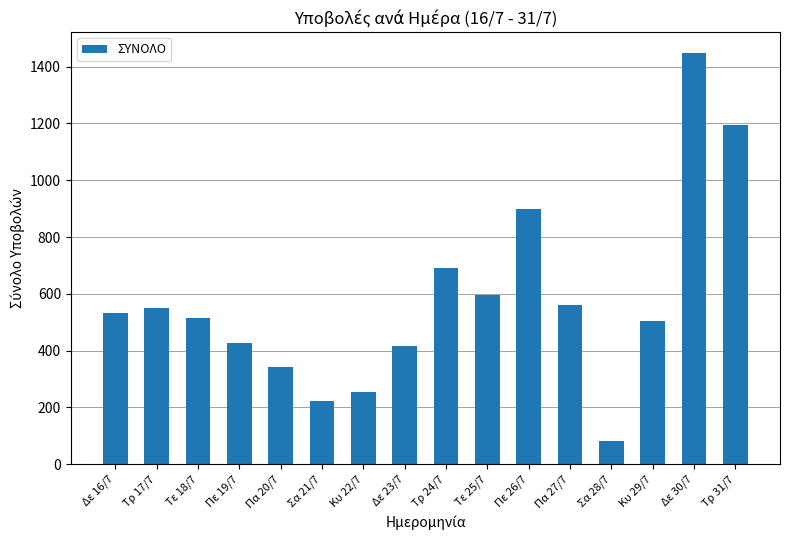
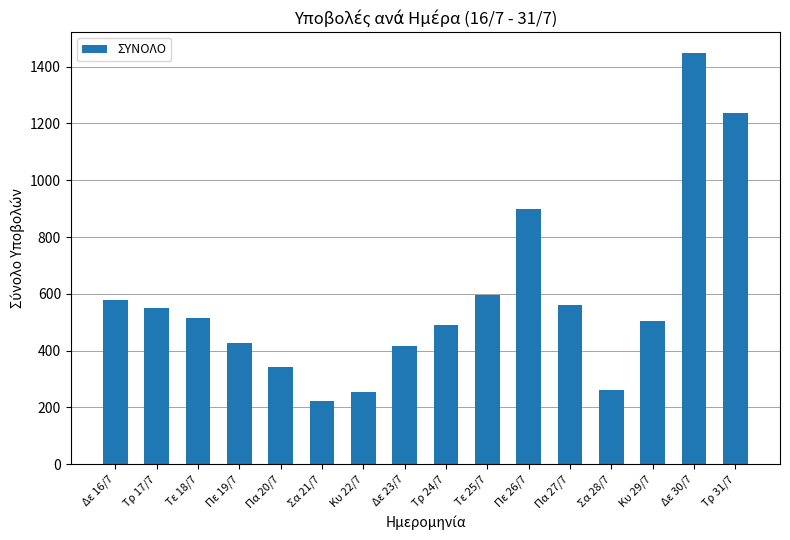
Δε 16/7: 530 -> 580
Τρ 24/7: 690 -> 490
Σα 28/7: 80 -> 260
Τρ 31/7: 1200 -> 1240
